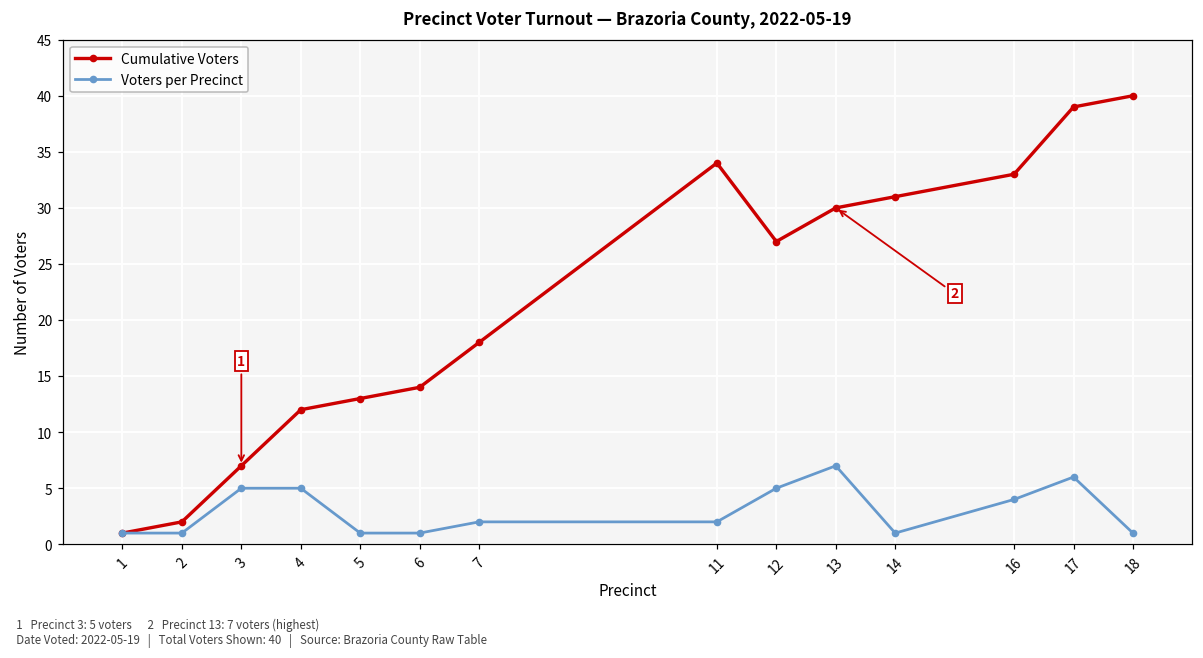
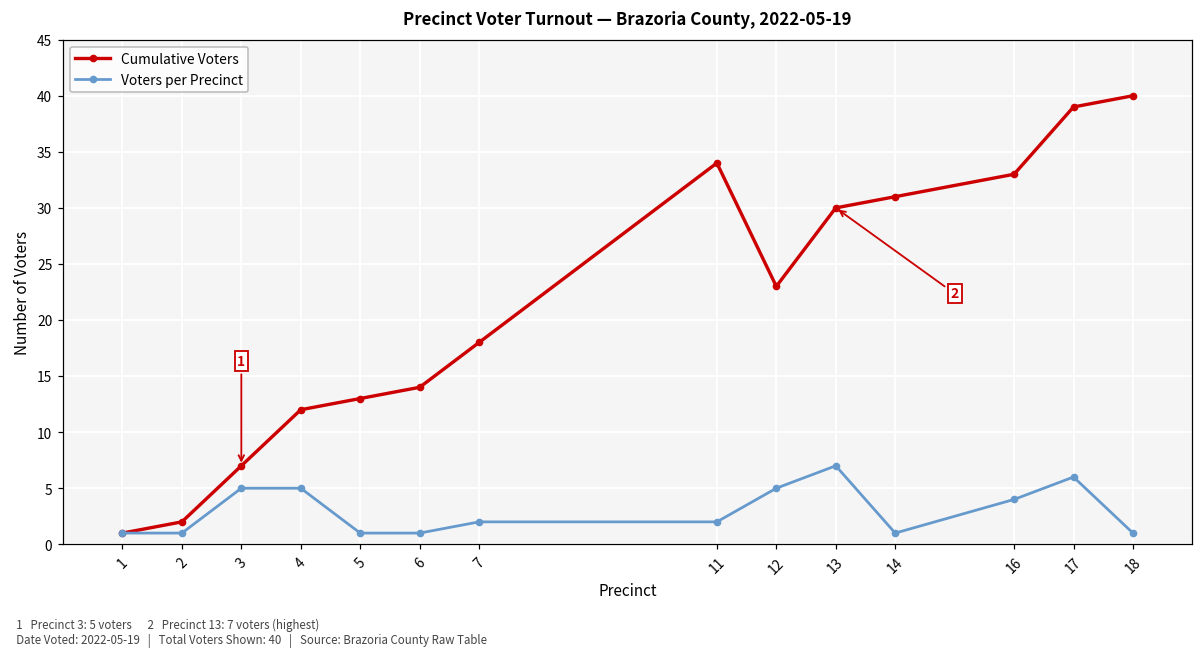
Cumulative Voters, 12: 27 -> 23
